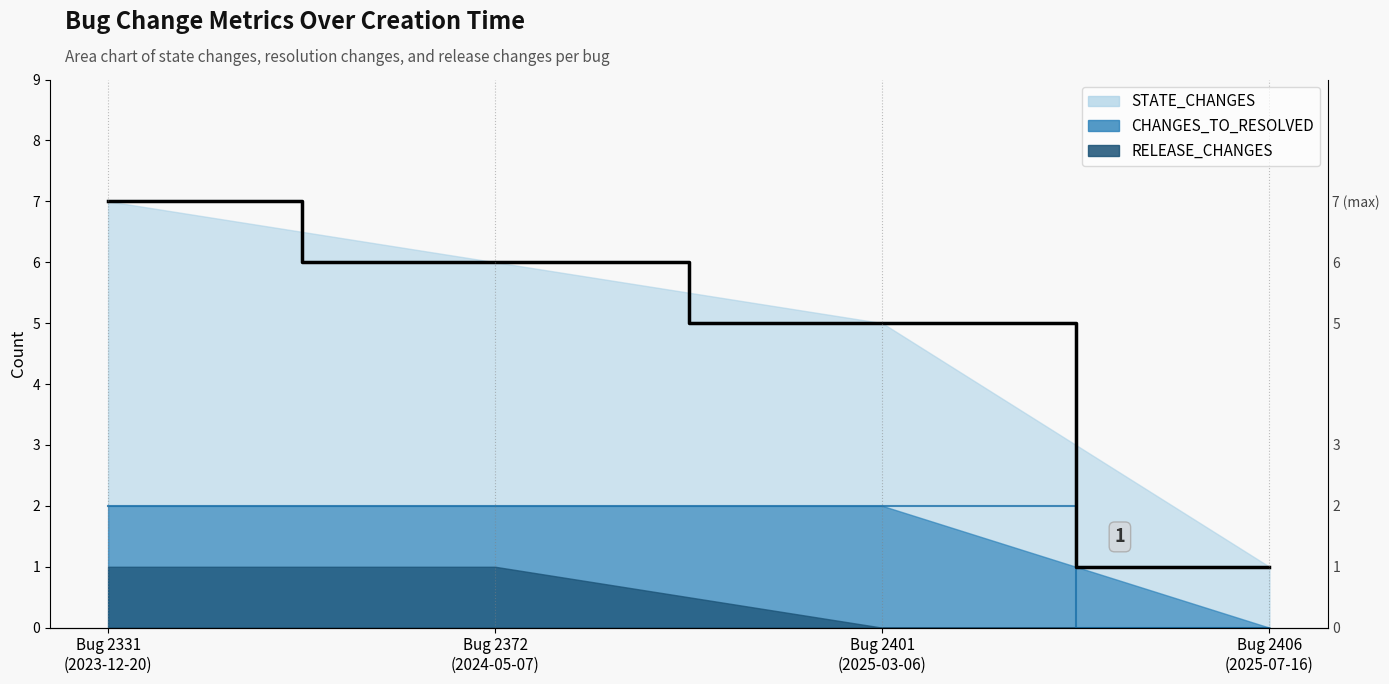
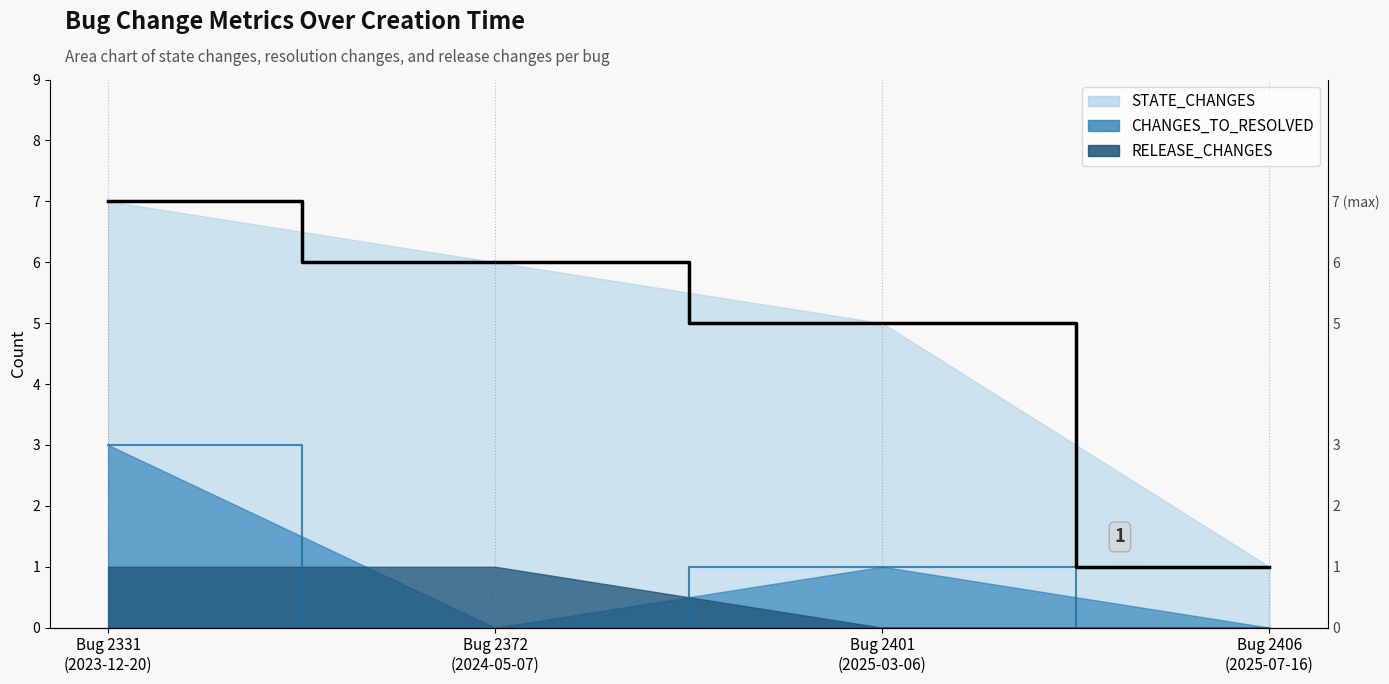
CHANGES_TO_RESOLVED, Bug 2331 (2023-12-20): 2 -> 3
CHANGES_TO_RESOLVED, Bug 2372 (2024-05-07): 2 -> 0
CHANGES_TO_RESOLVED, Bug 2401 (2025-03-06): 2 -> 1
